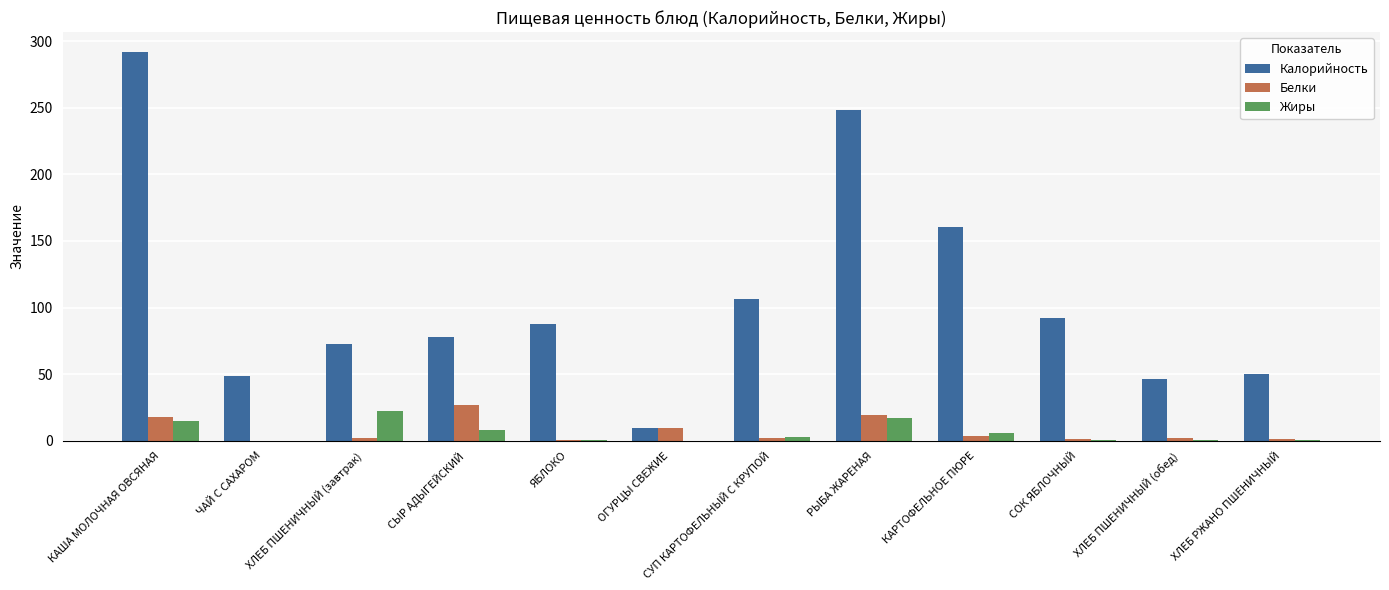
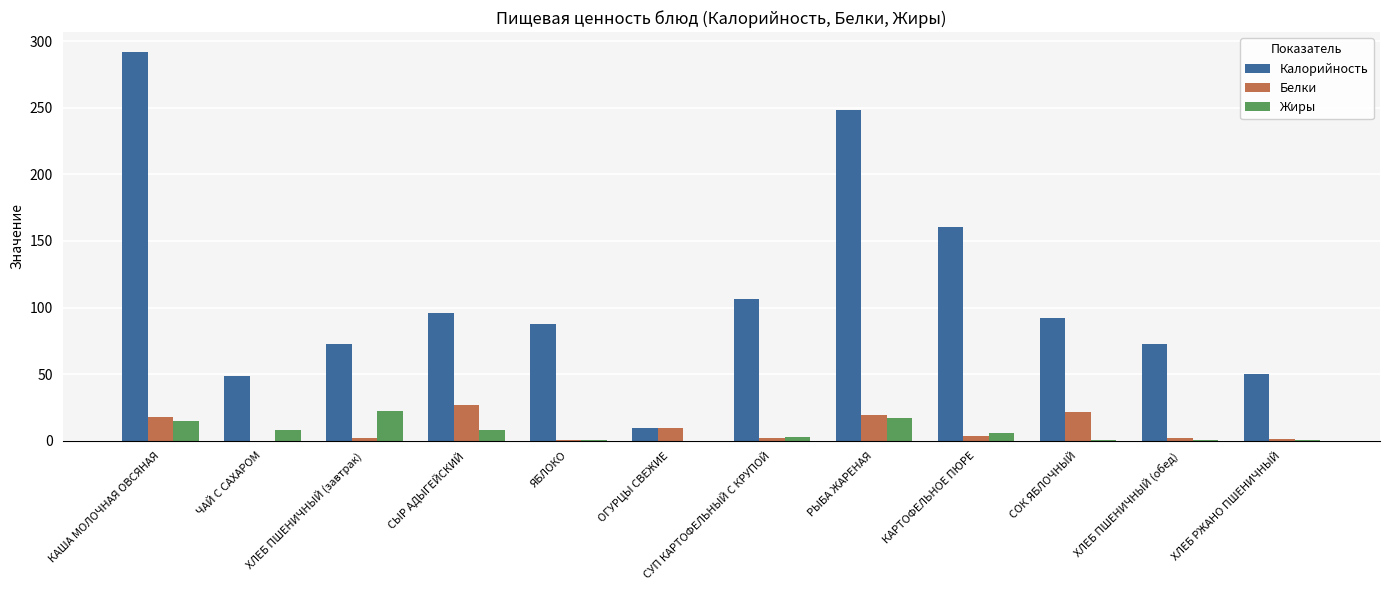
Жиры, ЧАЙ С САХАРОМ: 0 -> 8
Калорийность, СЫР АДЫГЕЙСКИЙ: 78 -> 96
Белки, СОК ЯБЛОЧНЫЙ: 1 -> 22
Калорийность, ХЛЕБ ПШЕНИЧНЫЙ (обед): 46 -> 73
